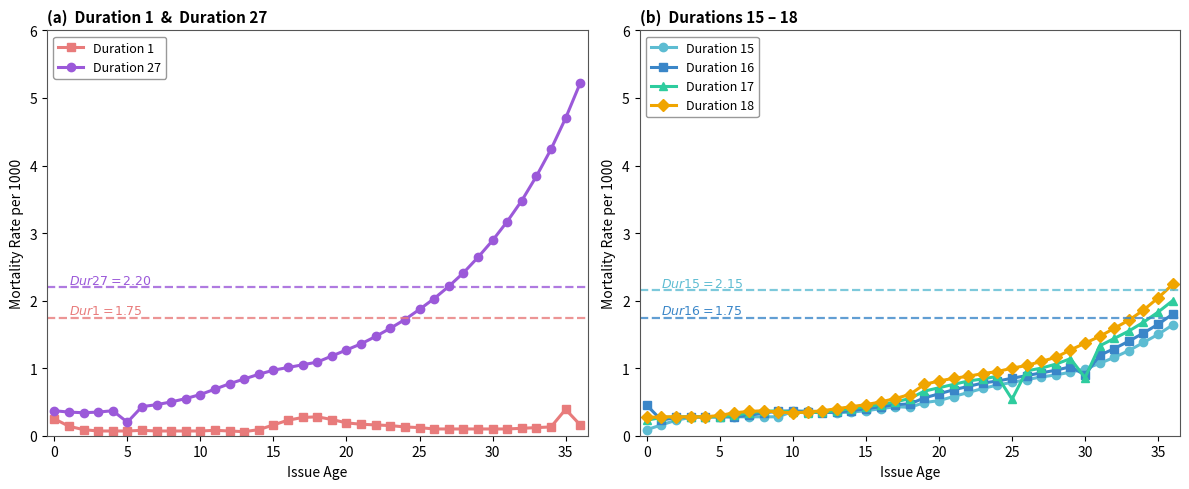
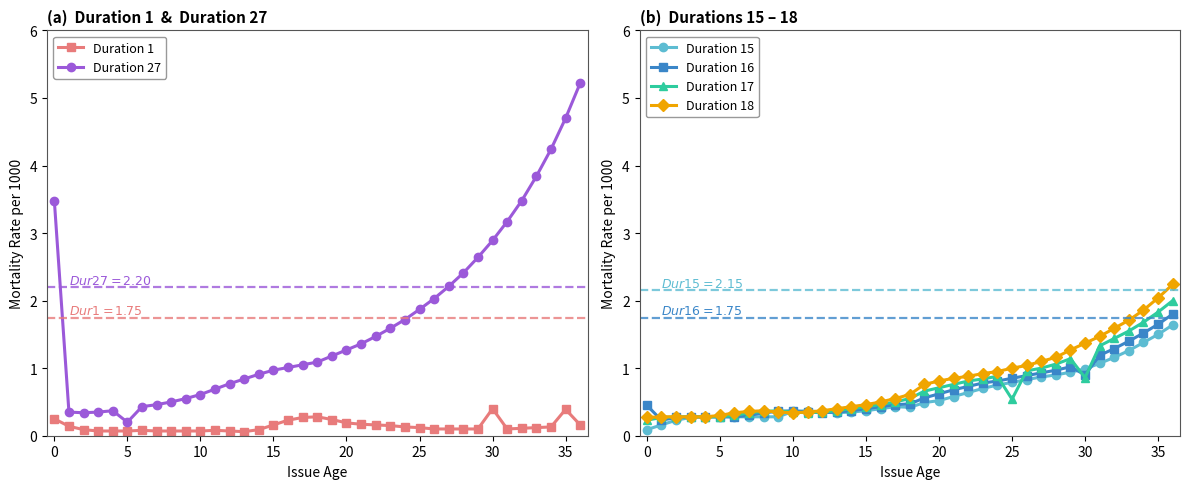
(a) Duration 1 & Duration 27, Duration 27, 0: 0.4 -> 3.5
(a) Duration 1 & Duration 27, Duration 1, 30: 0.1 -> 0.4
